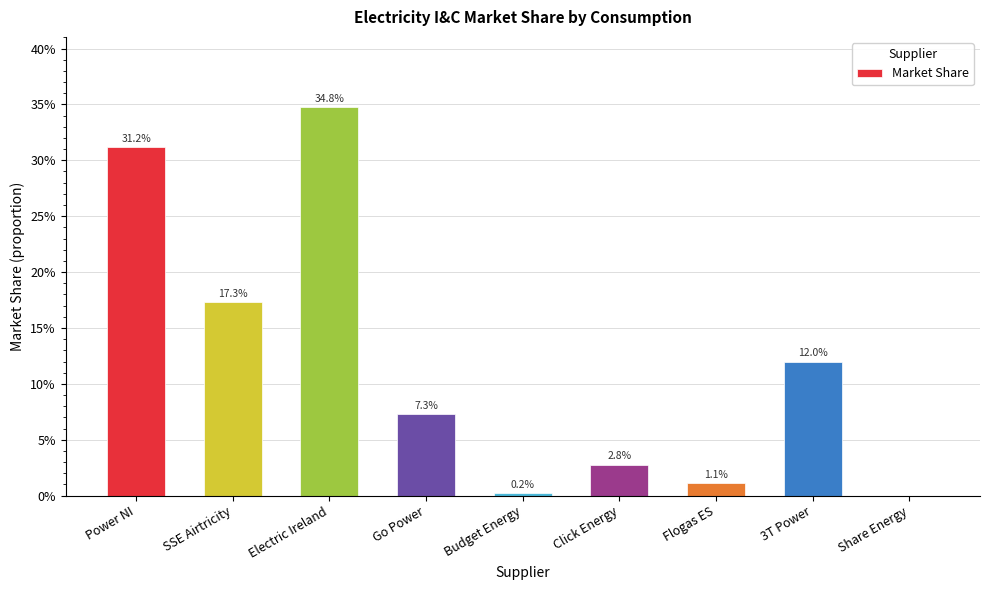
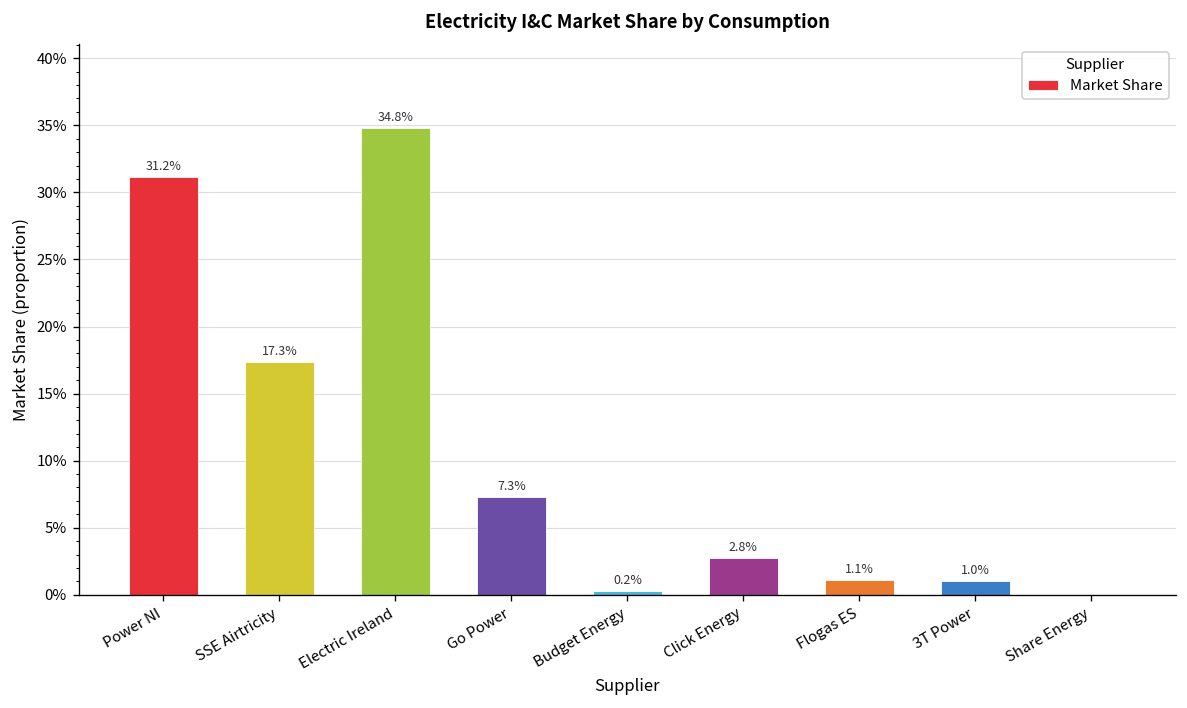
3T Power: 12.0% -> 1.0%
